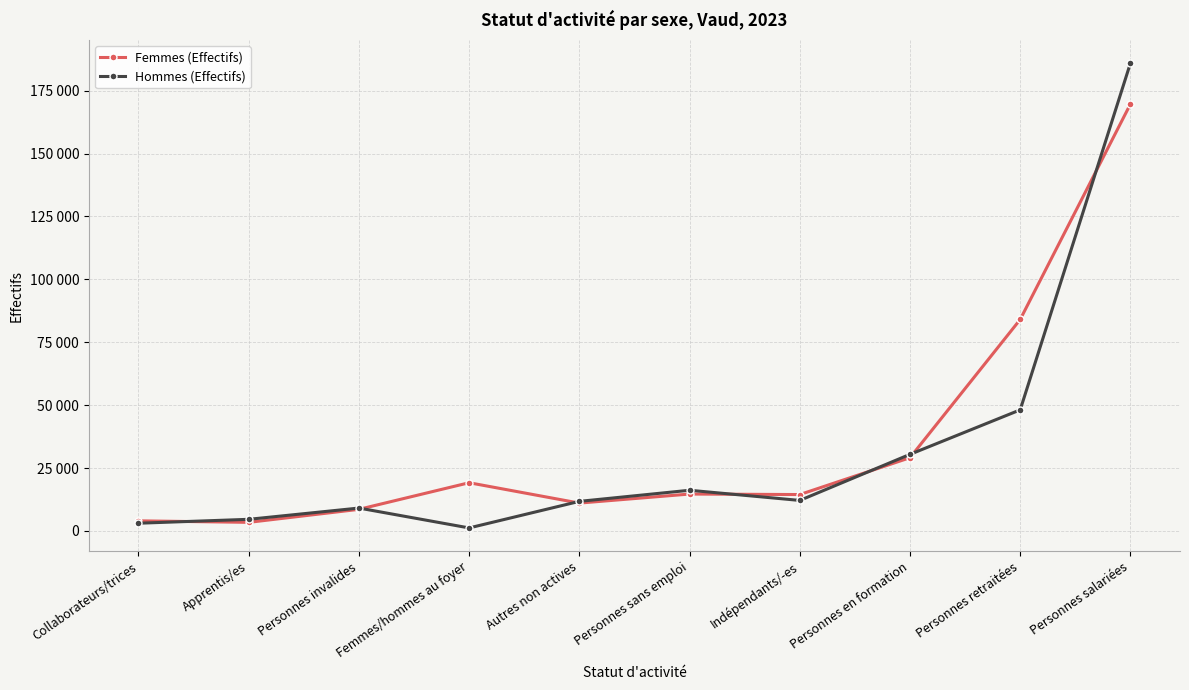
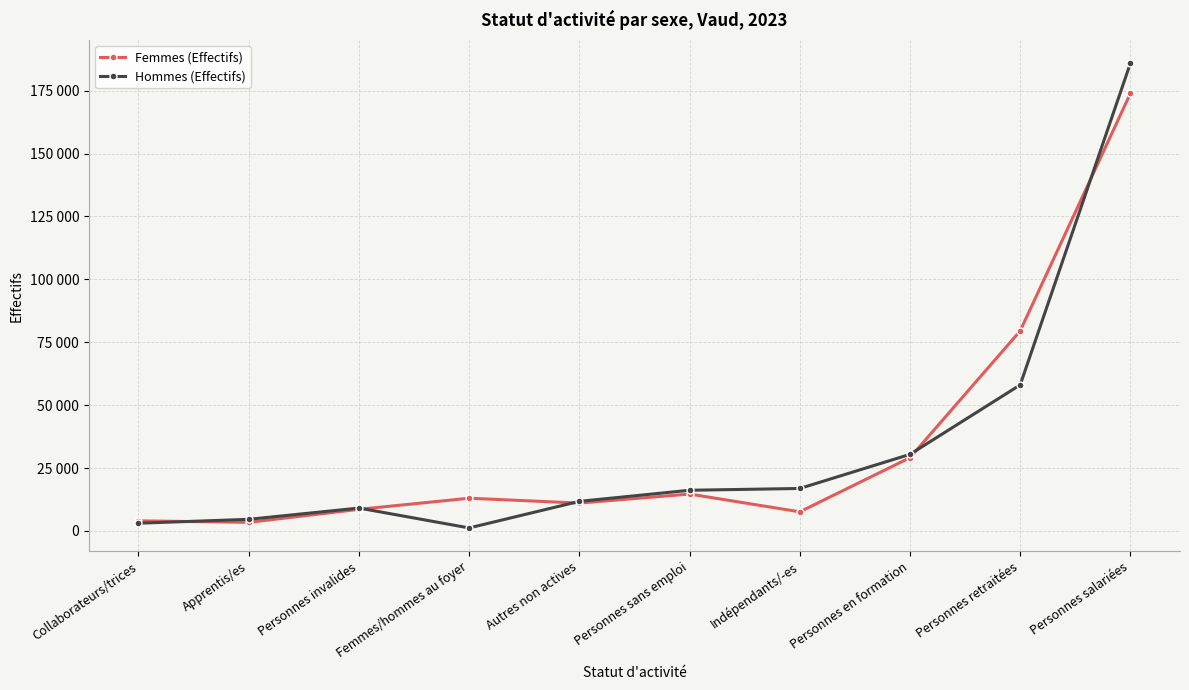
Femmes (Effectifs), Femmes/hommes au foyer: 19000 -> 13000
Femmes (Effectifs), Indépendants/-es: 14000 -> 8000
Hommes (Effectifs), Indépendants/-es: 12000 -> 17000
Femmes (Effectifs), Personnes retraitées: 84000 -> 80000
Hommes (Effectifs), Personnes retraitées: 48000 -> 58000
Femmes (Effectifs), Personnes salariées: 170000 -> 174000
